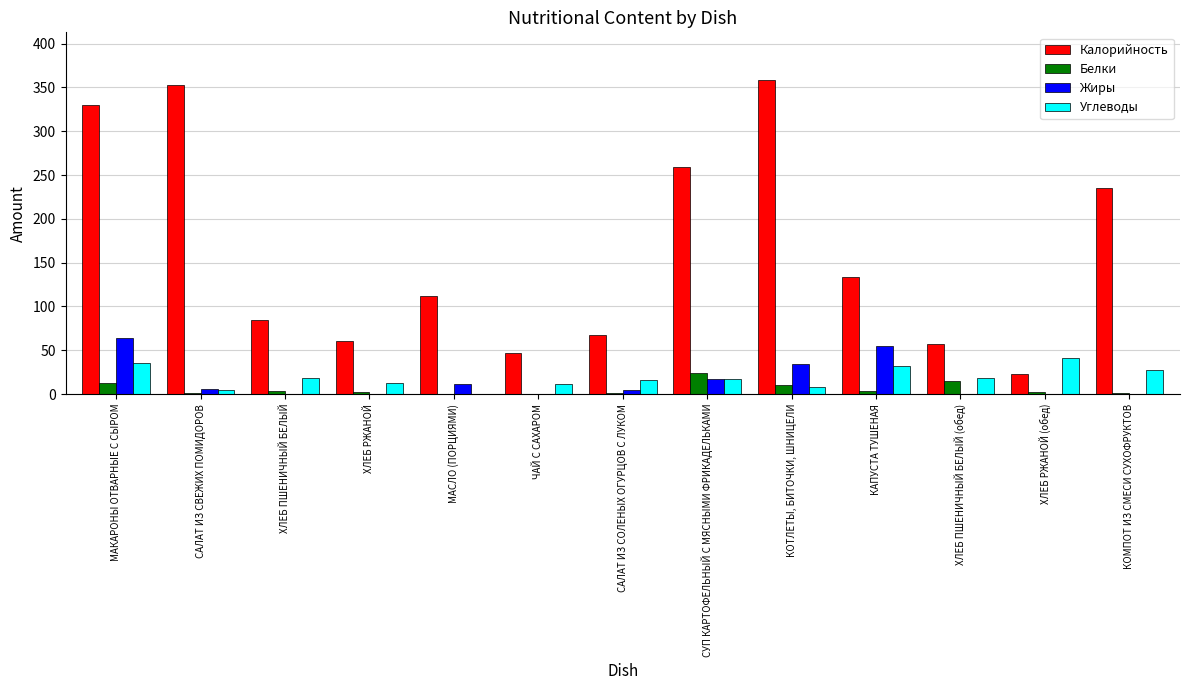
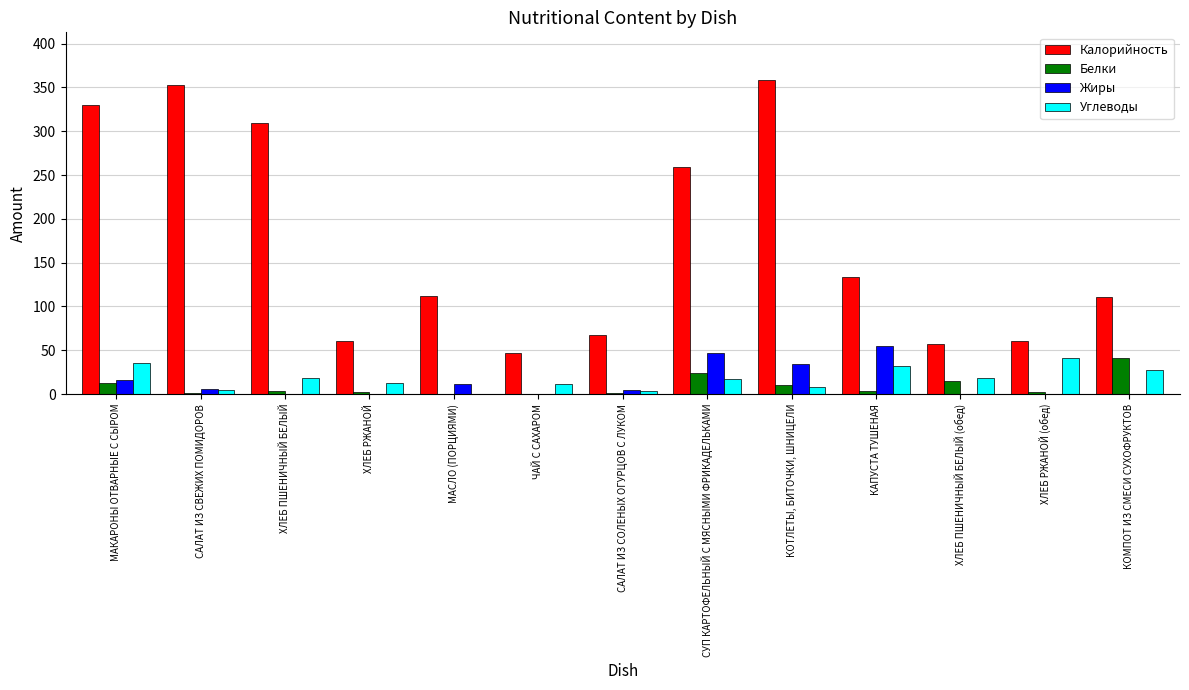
Жиры, МАКАРОНЫ ОТВАРНЫЕ С СЫРОМ: 60 -> 20
Калорийность, ХЛЕБ ПШЕНИЧНЫЙ БЕЛЫЙ: 90 -> 310
Углеводы, САЛАТ ИЗ СОЛЕНЫХ ОГУРЦОВ С ЛУКОМ: 20 -> 0
Жиры, СУП КАРТОФЕЛЬНЫЙ С МЯСНЫМИ ФРИКАДЕЛЬКАМИ: 20 -> 50
Калорийность, ХЛЕБ РЖАНОЙ (обед): 20 -> 60
Калорийность, КОМПОТ ИЗ СМЕСИ СУХОФРУКТОВ: 240 -> 110
Белки, КОМПОТ ИЗ СМЕСИ СУХОФРУКТОВ: 0 -> 40
